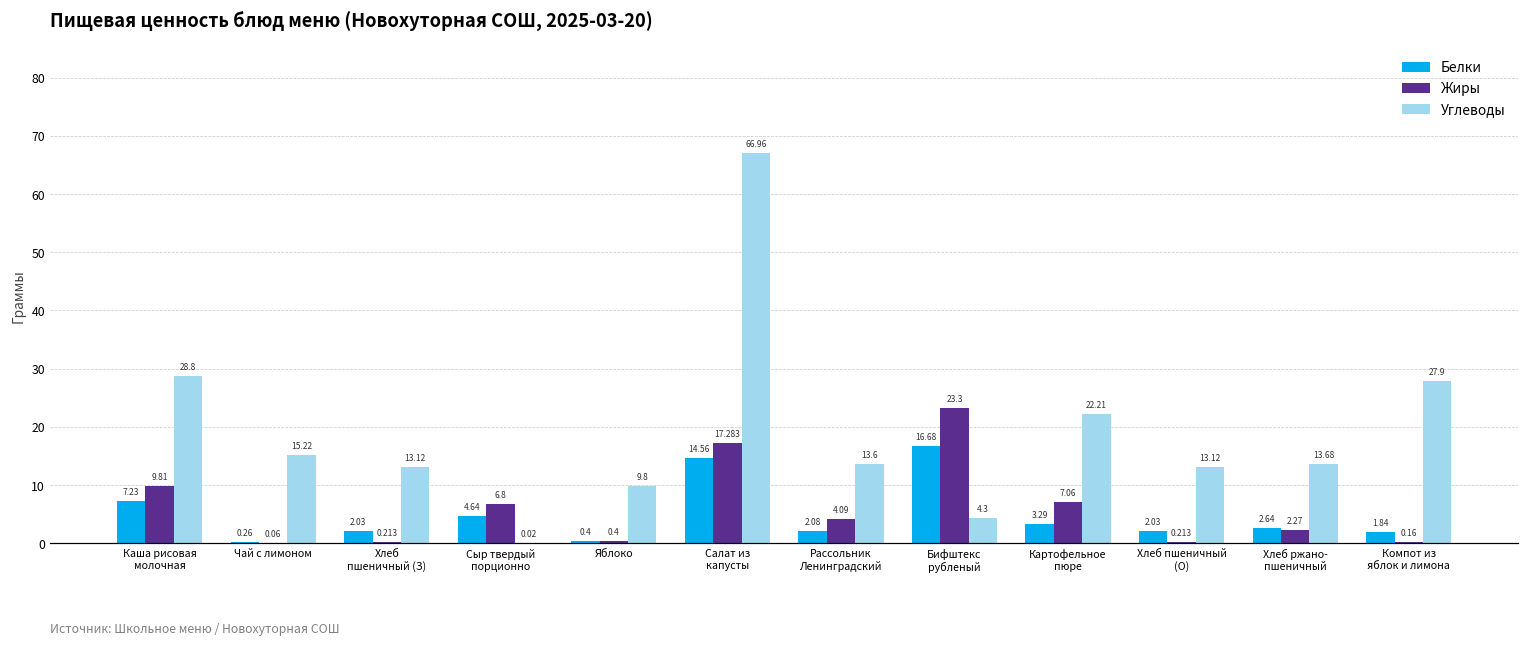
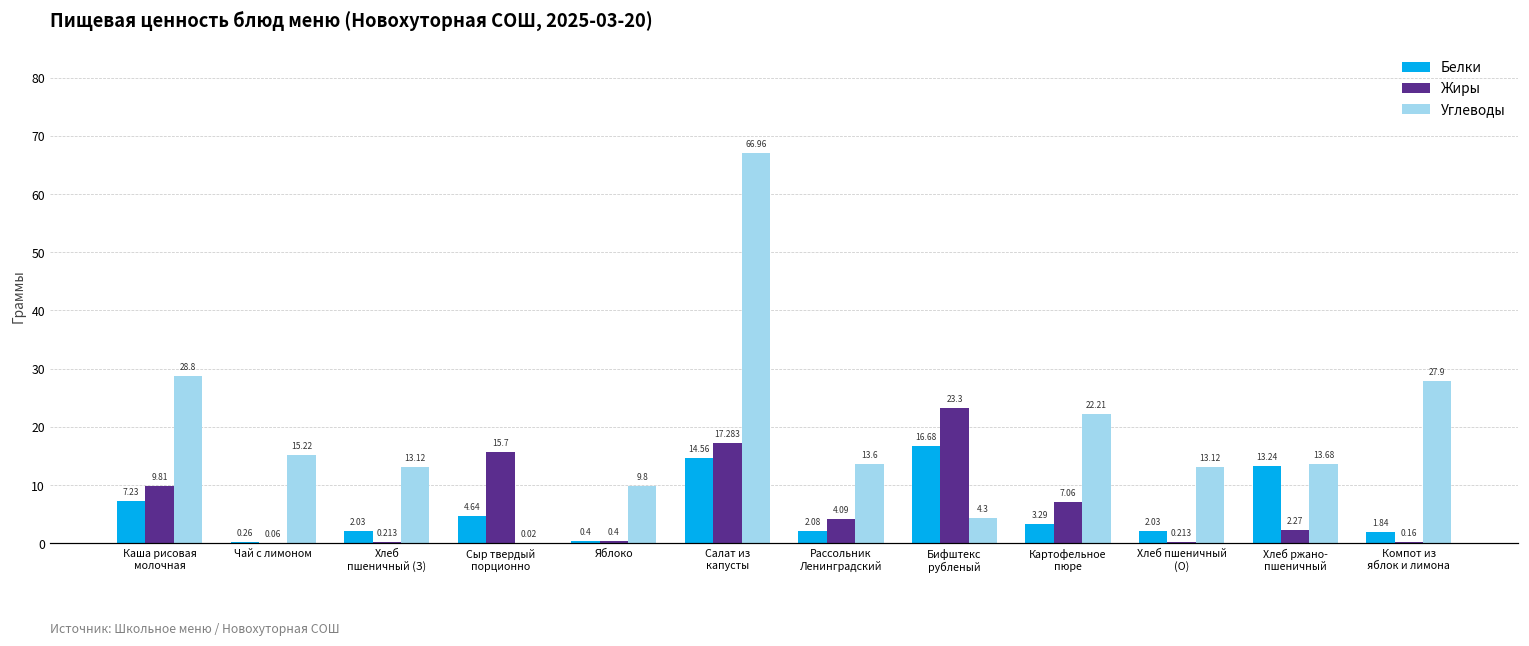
Жиры, Сыр твердый порционно: 6.8 -> 15.7
Белки, Хлеб ржано- пшеничный: 2.64 -> 13.24
